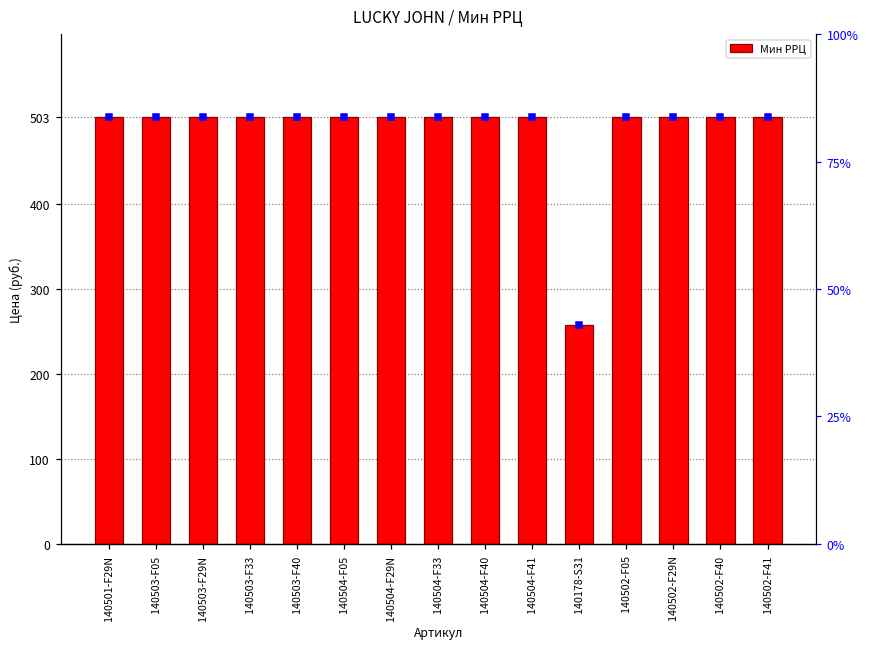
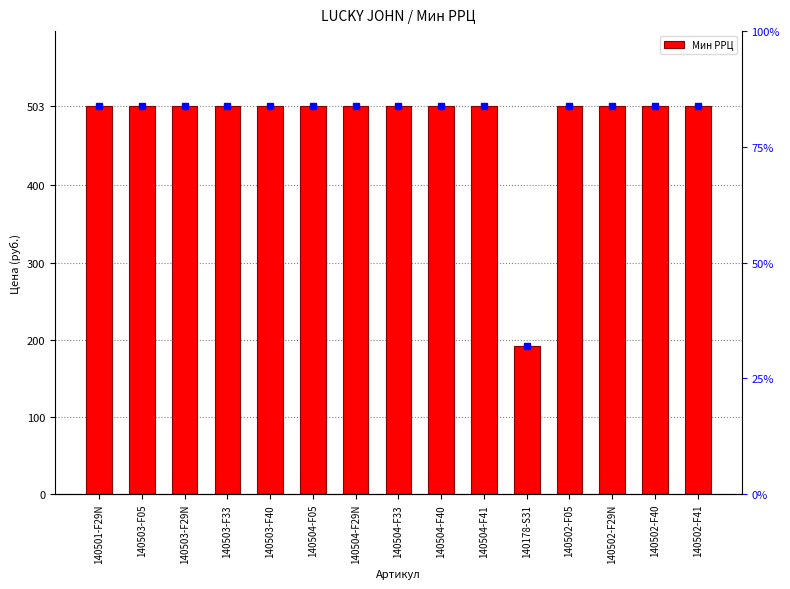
Мин РРЦ, 140178-S31: 260 -> 190
